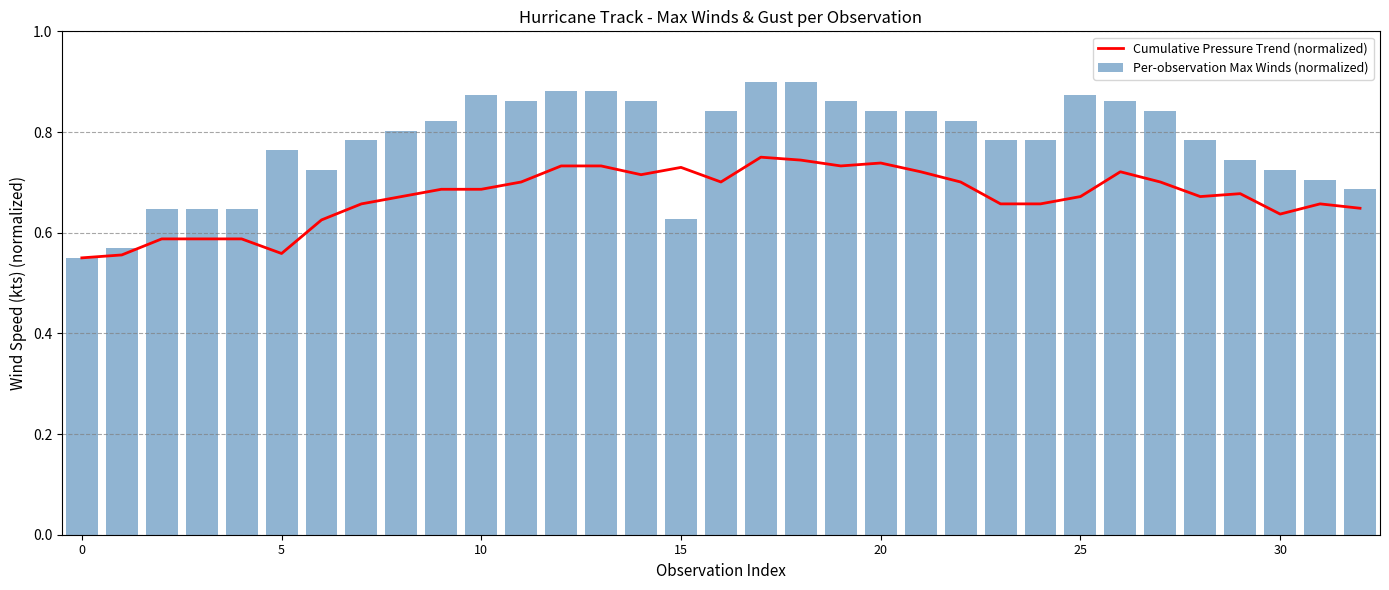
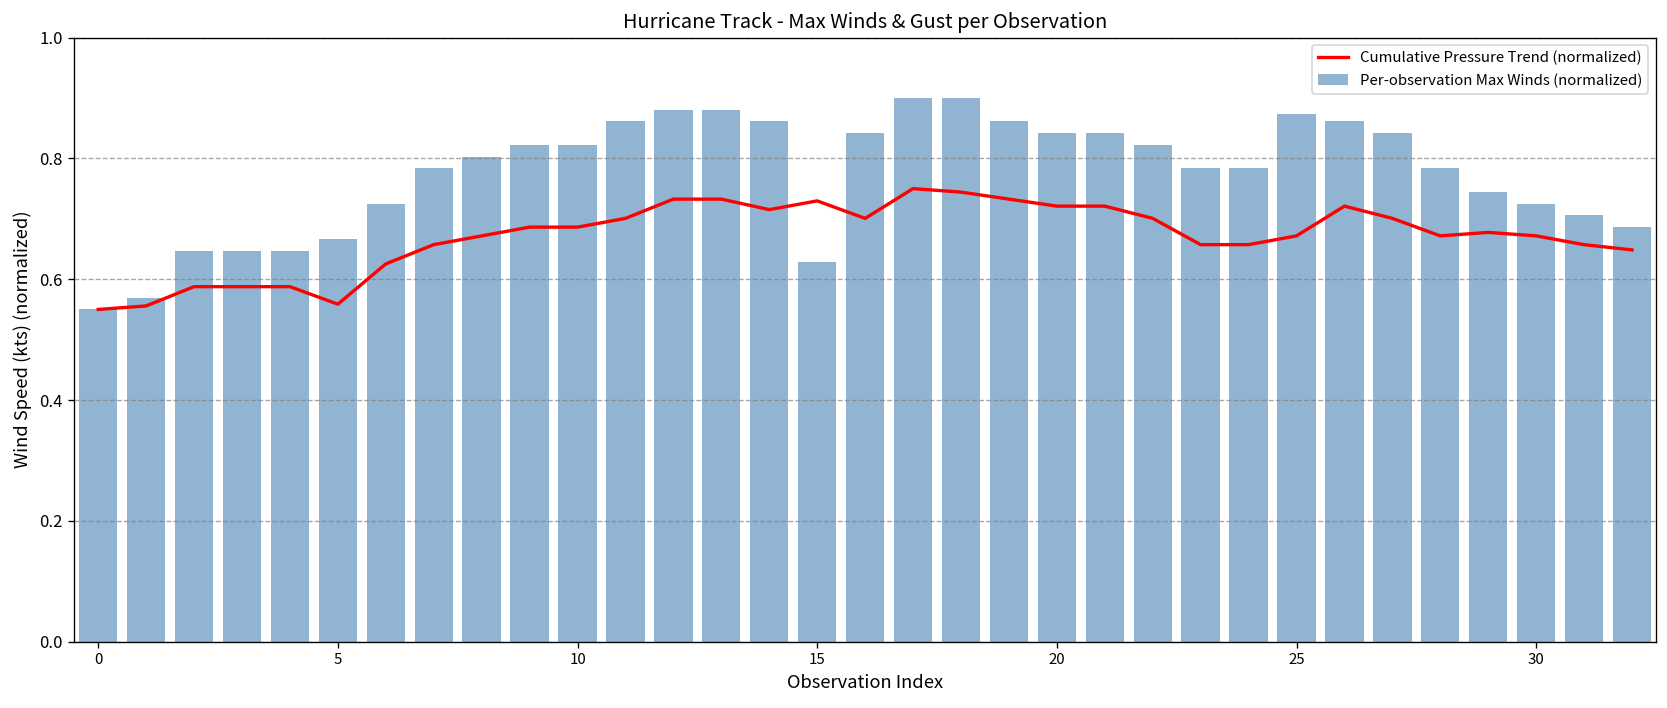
Per-observation Max Winds (normalized), 5: 0.76 -> 0.67
Per-observation Max Winds (normalized), 10: 0.87 -> 0.82
Cumulative Pressure Trend (normalized), 20: 0.74 -> 0.72
Cumulative Pressure Trend (normalized), 30: 0.64 -> 0.67
